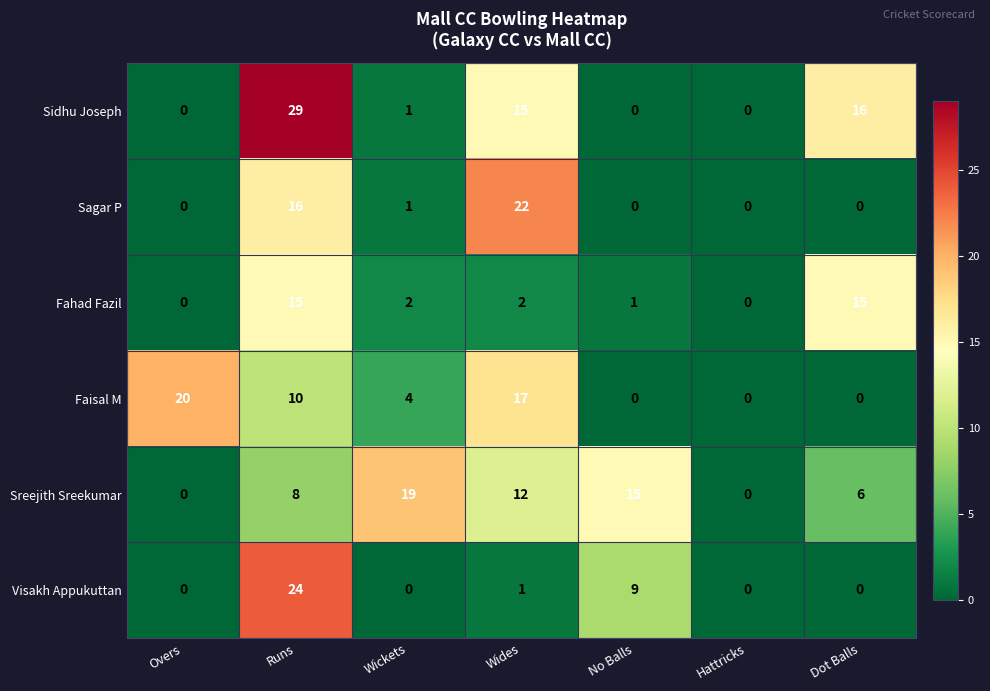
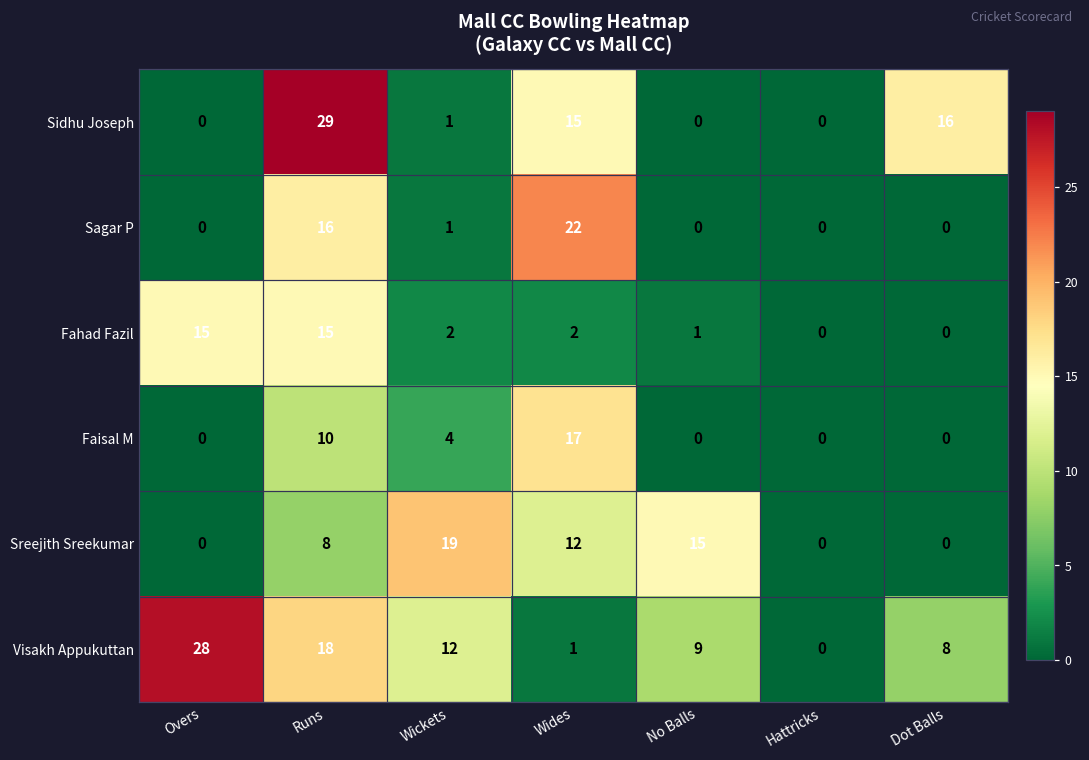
Fahad Fazil, Overs: 0 -> 15
Fahad Fazil, Dot Balls: 15 -> 0
Faisal M, Overs: 20 -> 0
Sreejith Sreekumar, Dot Balls: 6 -> 0
Visakh Appukuttan, Overs: 0 -> 28
Visakh Appukuttan, Runs: 24 -> 18
Visakh Appukuttan, Wickets: 0 -> 12
Visakh Appukuttan, Dot Balls: 0 -> 8
